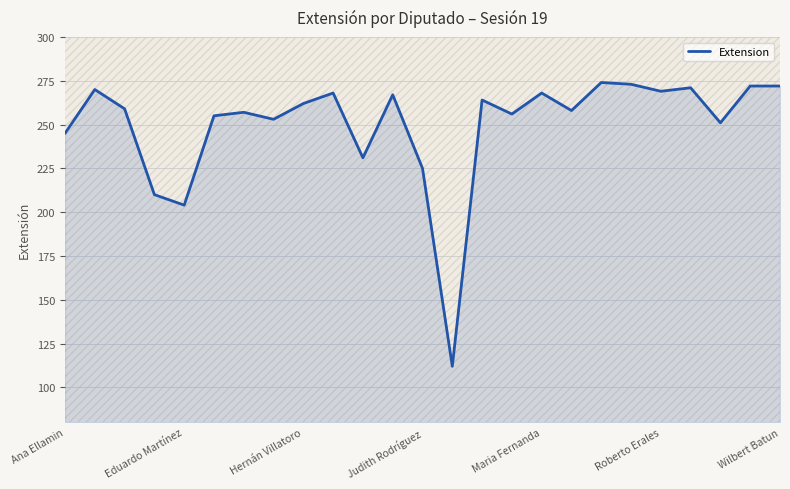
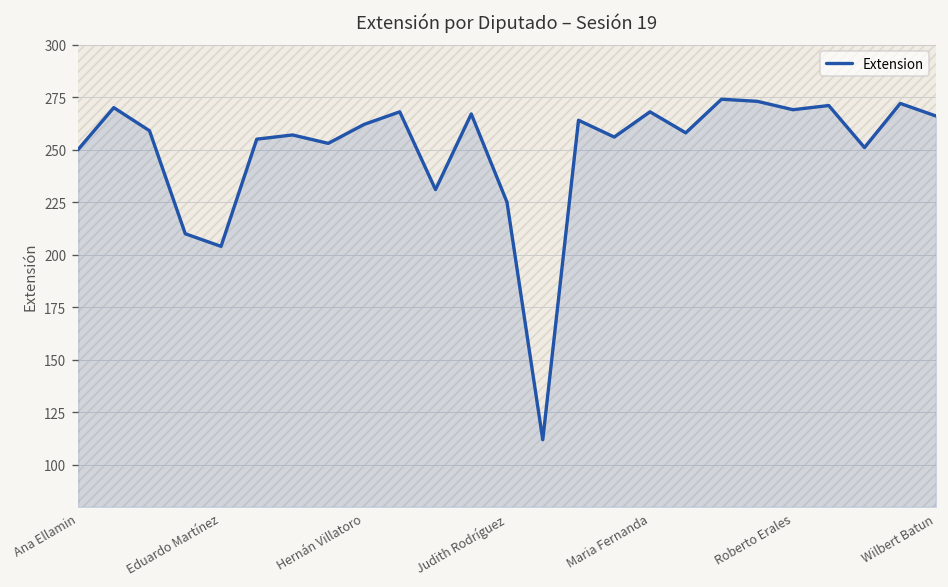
Ana Ellamin: 245 -> 250
Wilbert Batun: 272 -> 266
